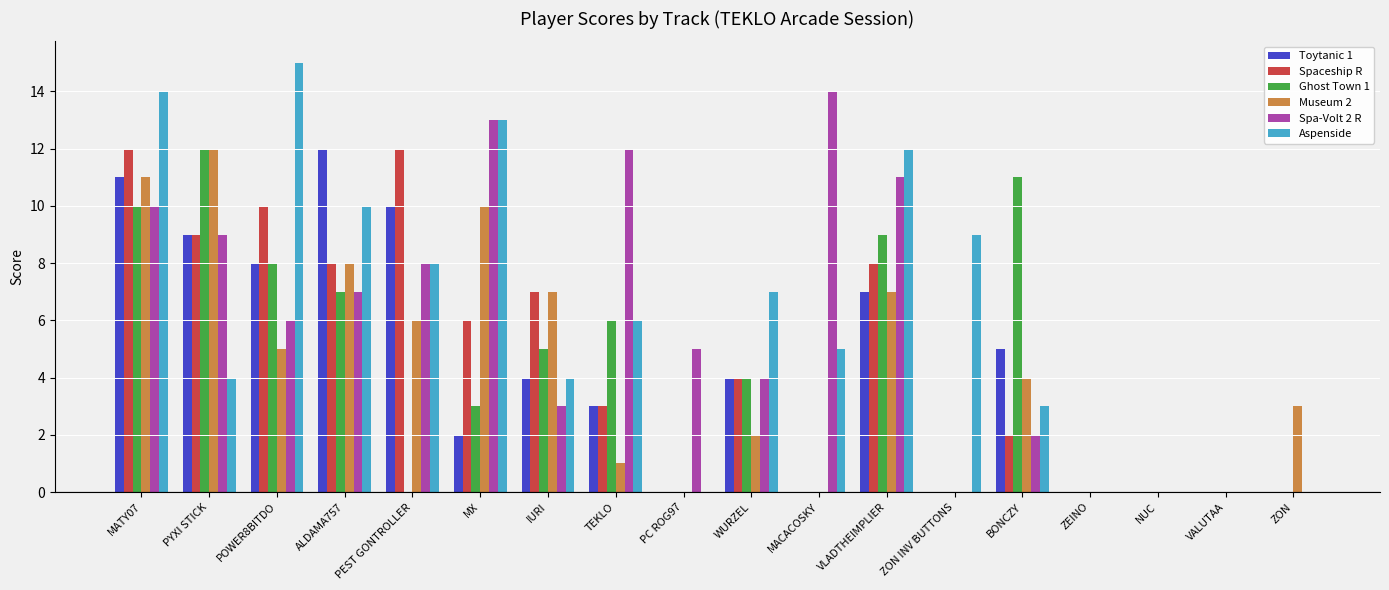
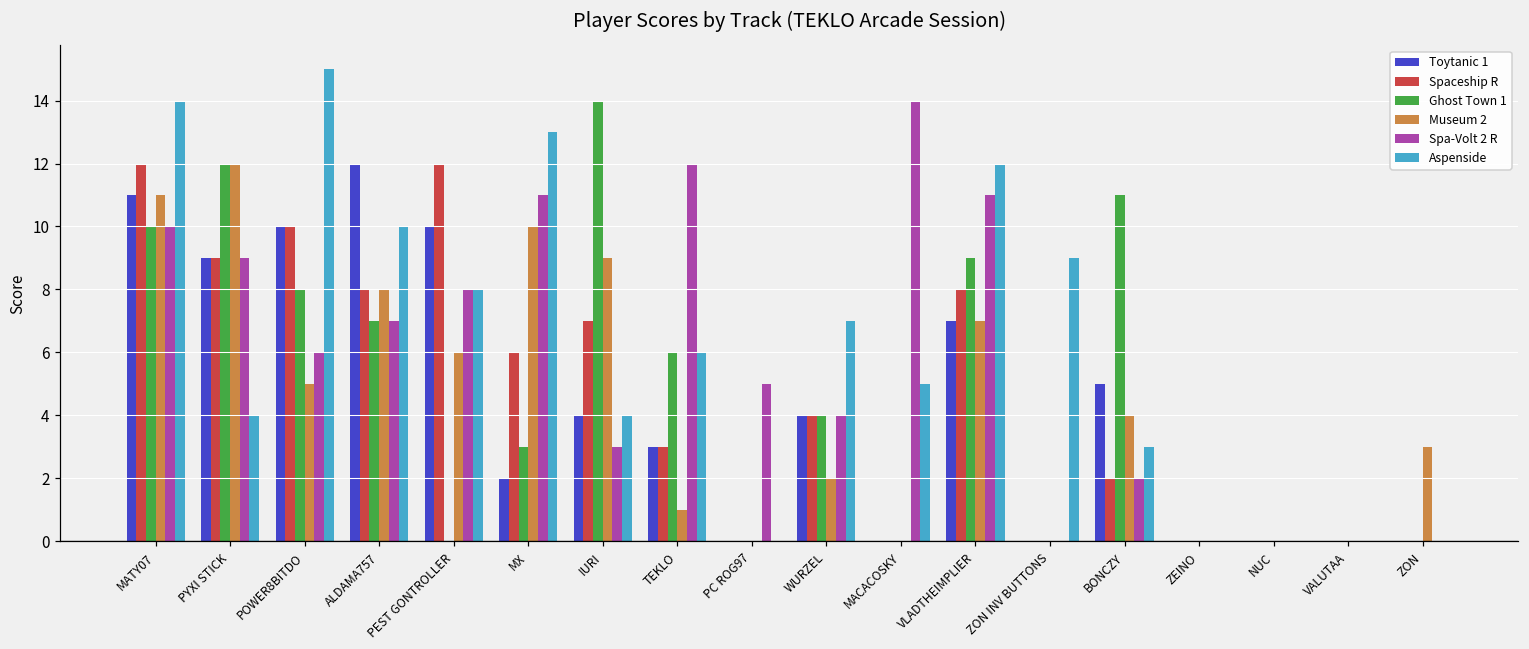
Toytanic 1, POWER8BITDO: 8 -> 10
Spa-Volt 2 R, MX: 13 -> 11
Ghost Town 1, IURI: 5 -> 14
Museum 2, IURI: 7 -> 9
